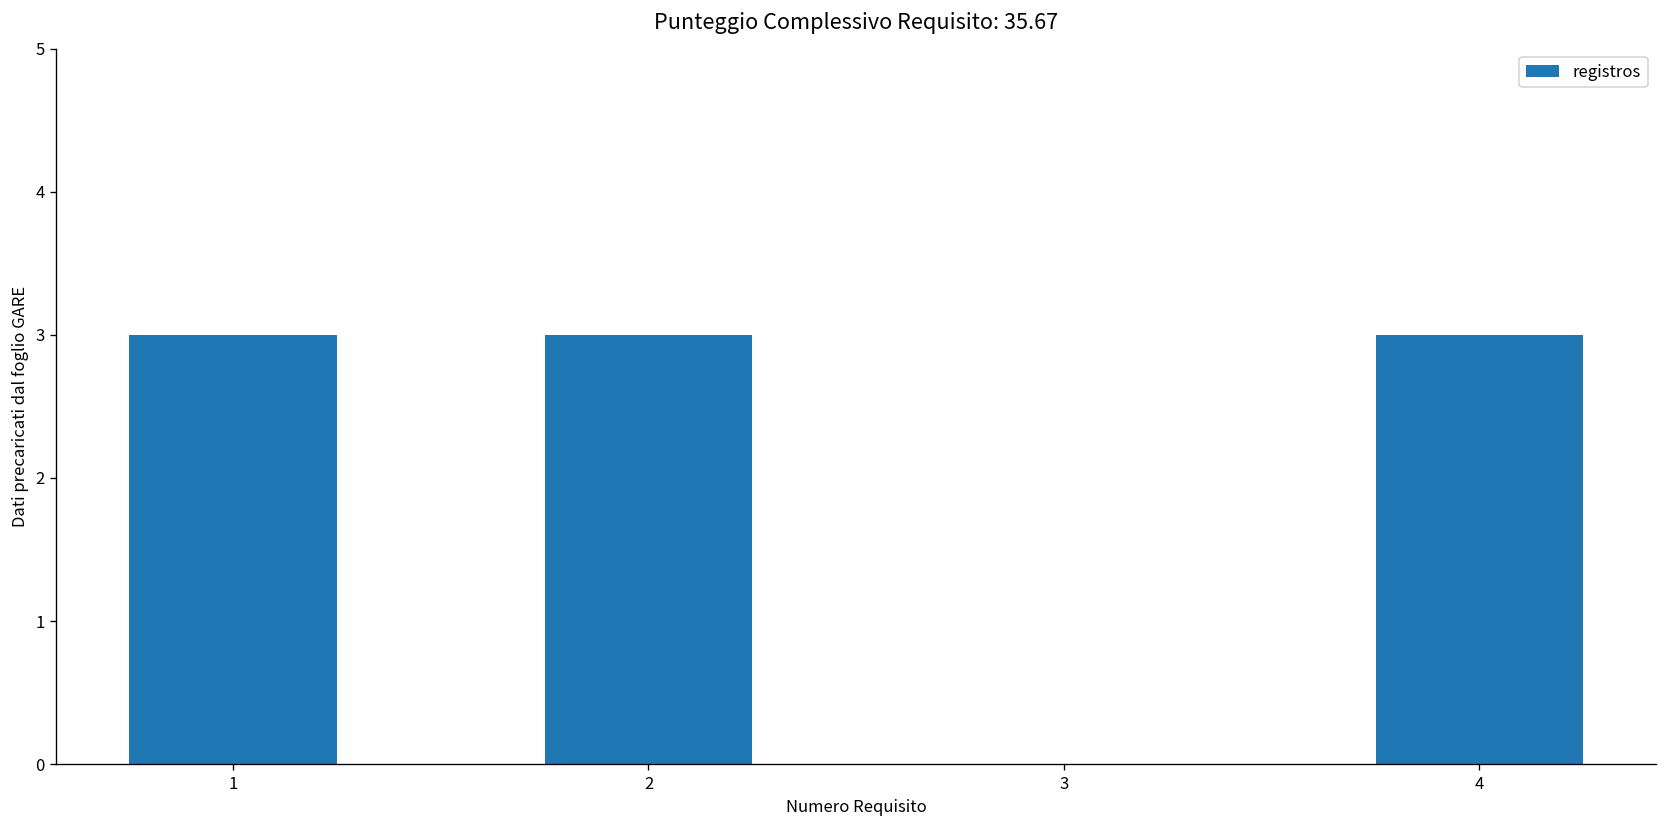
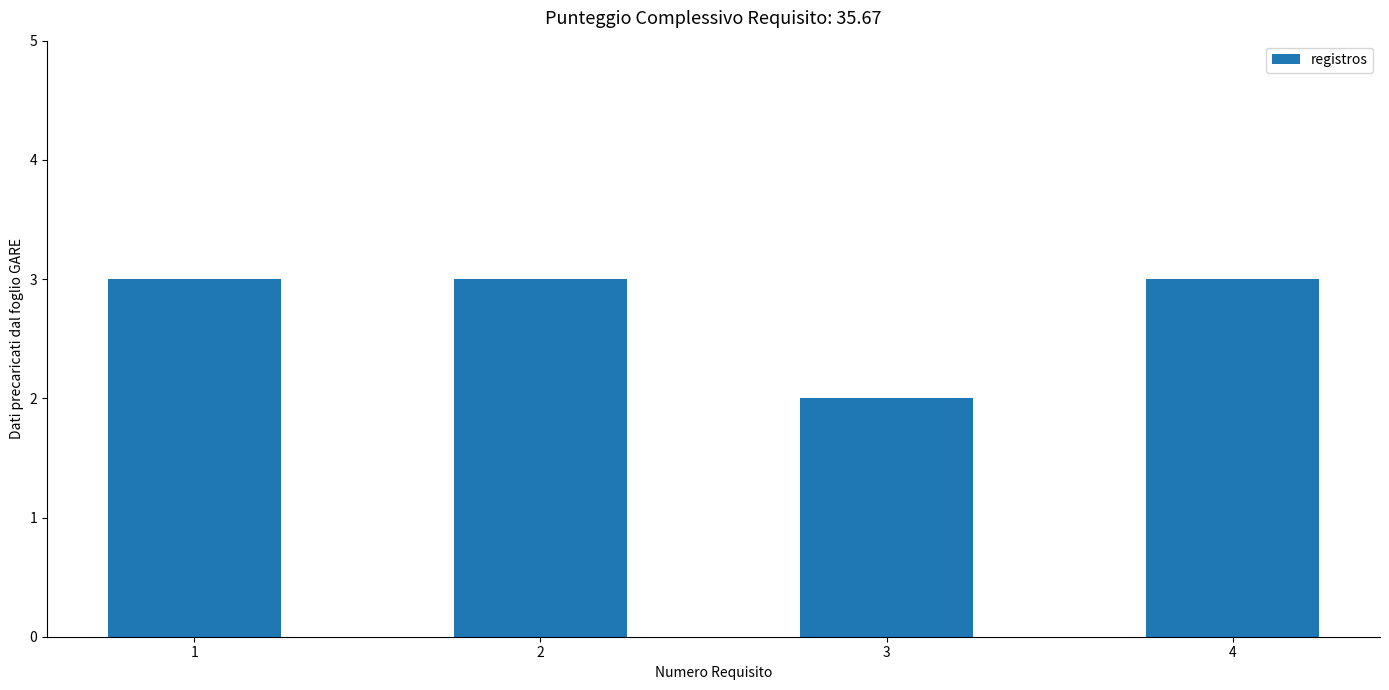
3: 0 -> 2
